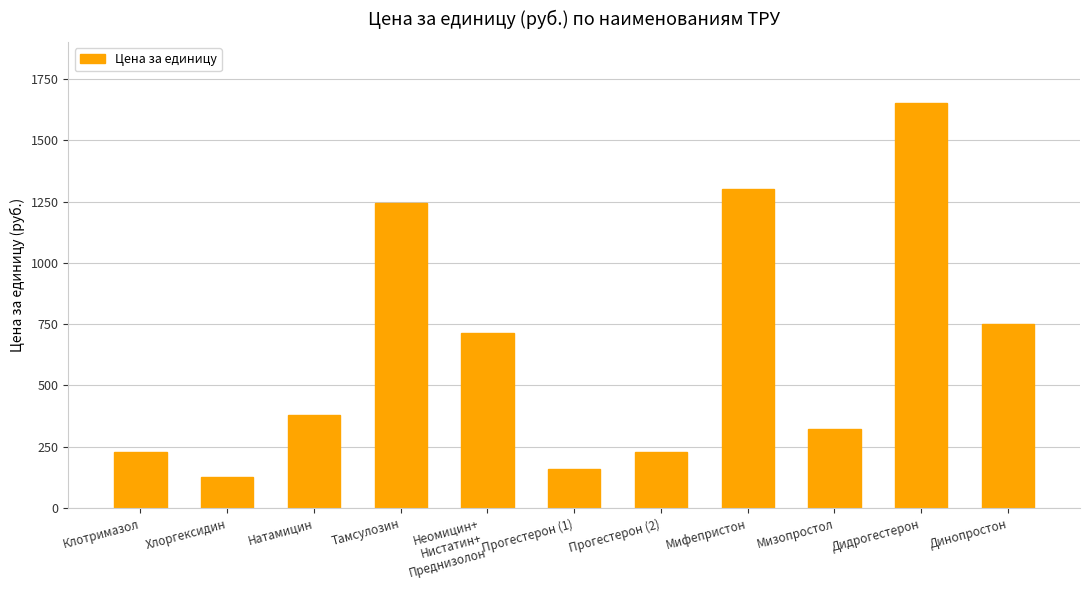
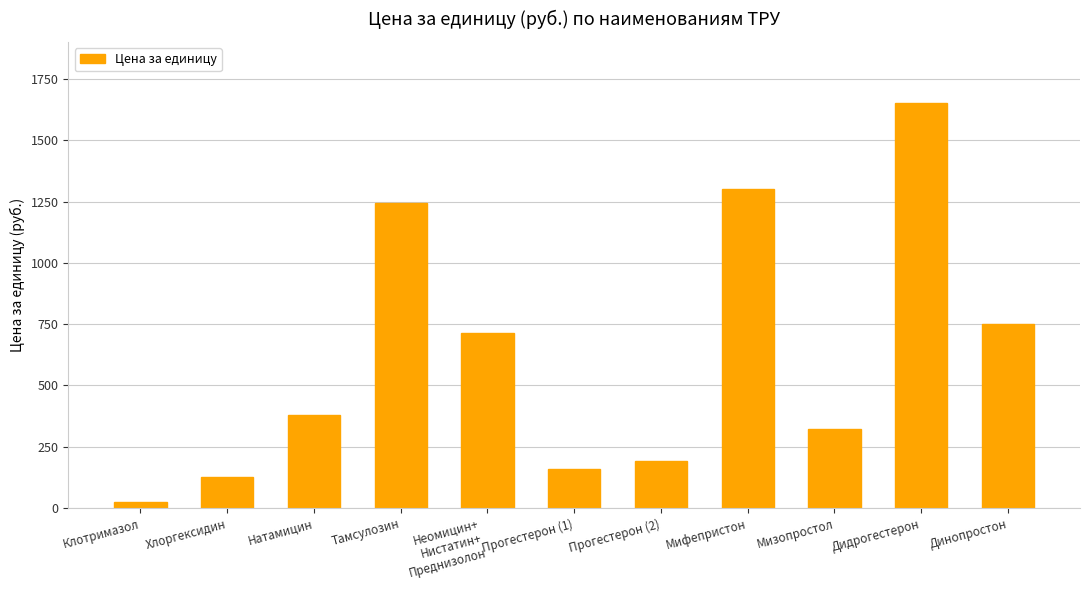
Клотримазол: 230 -> 30
Прогестерон (2): 230 -> 190
